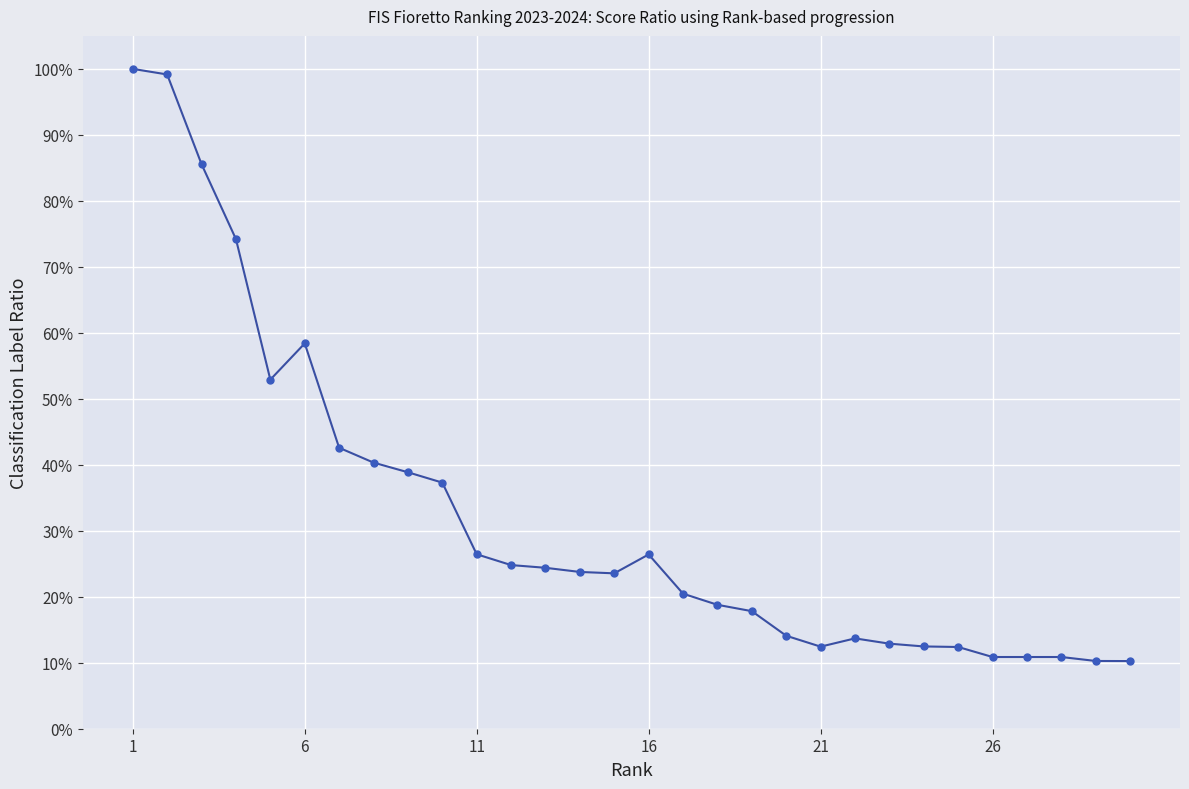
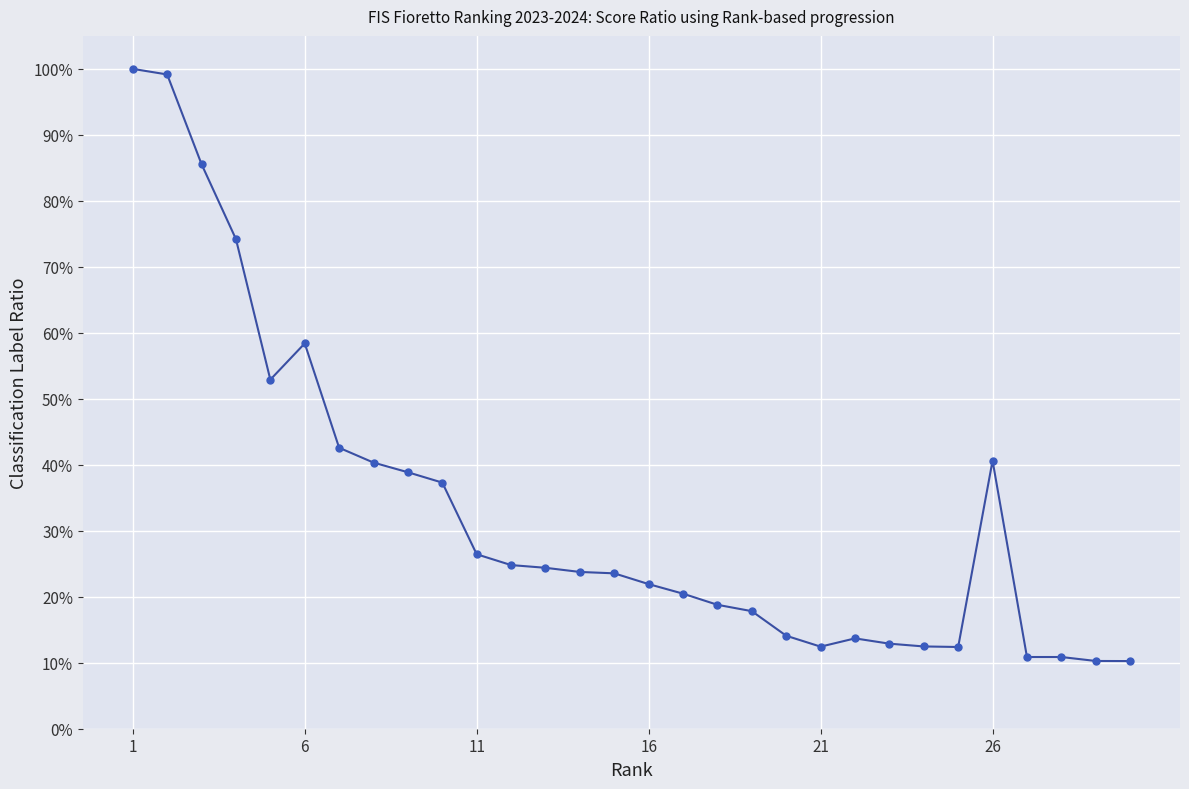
16: 26% -> 22%
26: 11% -> 41%
